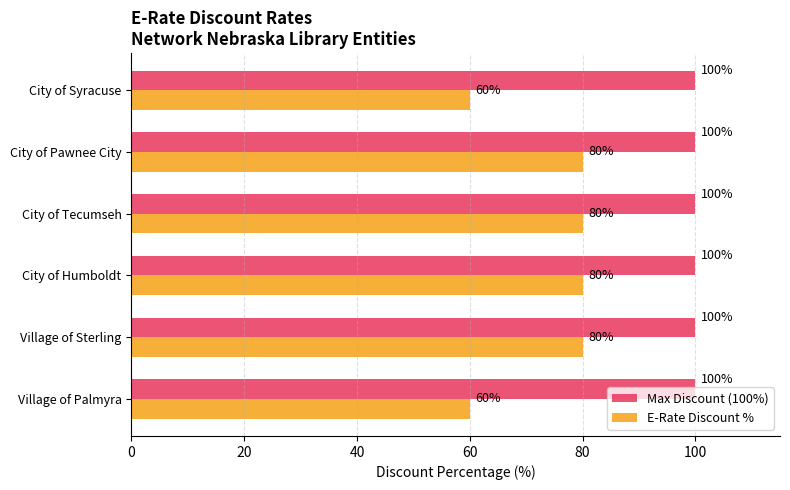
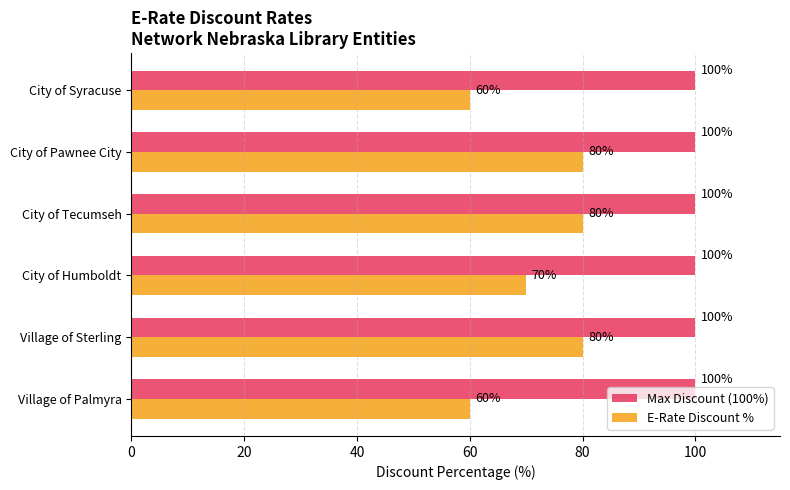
E-Rate Discount %, City of Humboldt: 80% -> 70%
